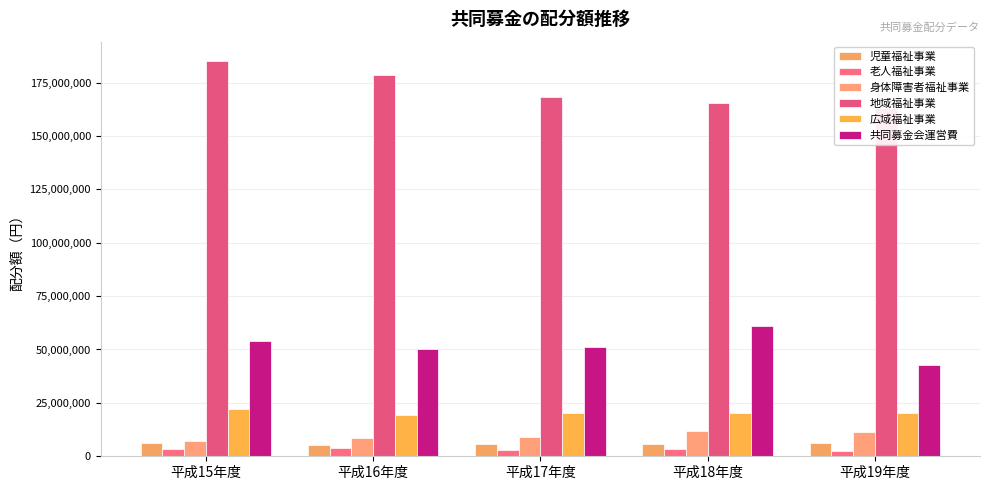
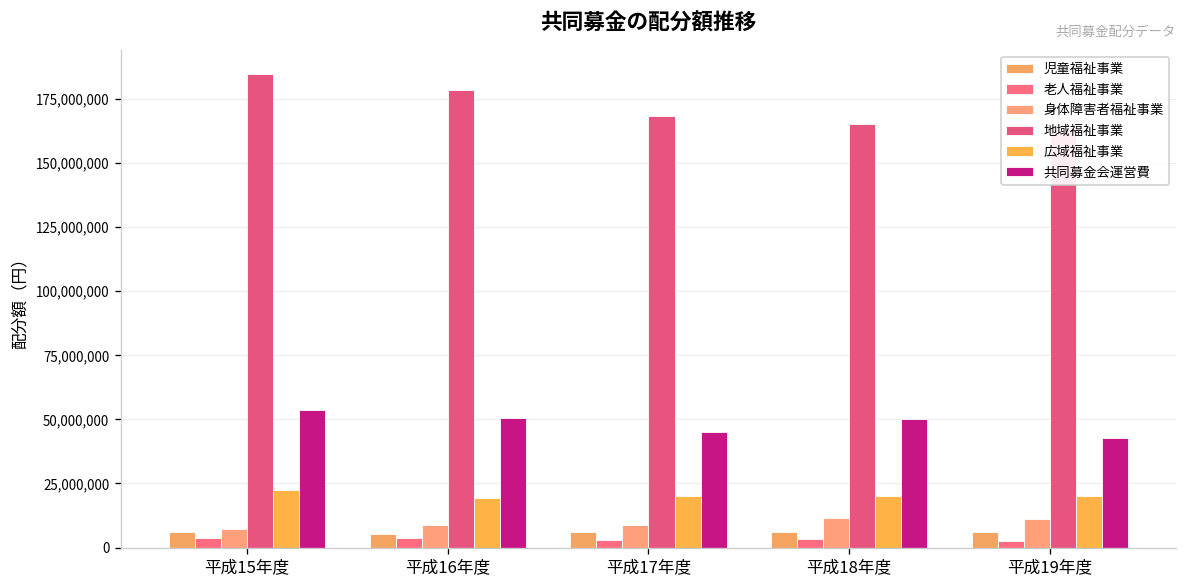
共同募金会運営費, 平成17年度: 51,000,000 -> 45,000,000
共同募金会運営費, 平成18年度: 61,000,000 -> 50,000,000
